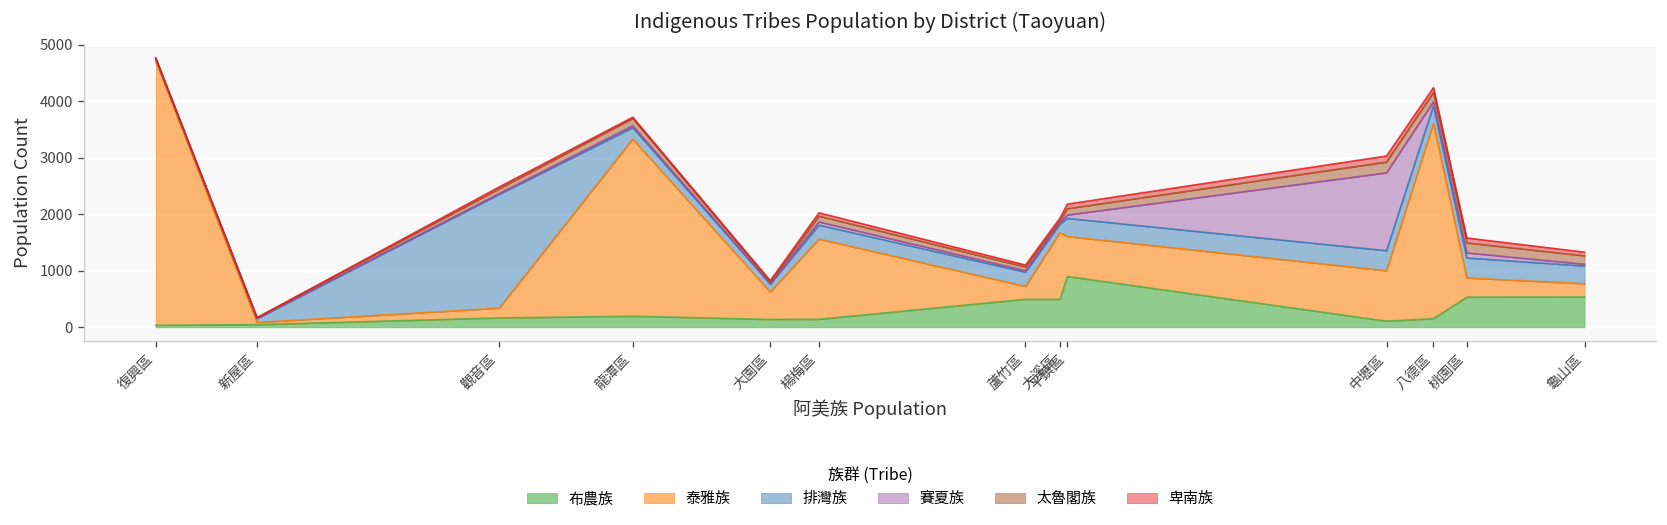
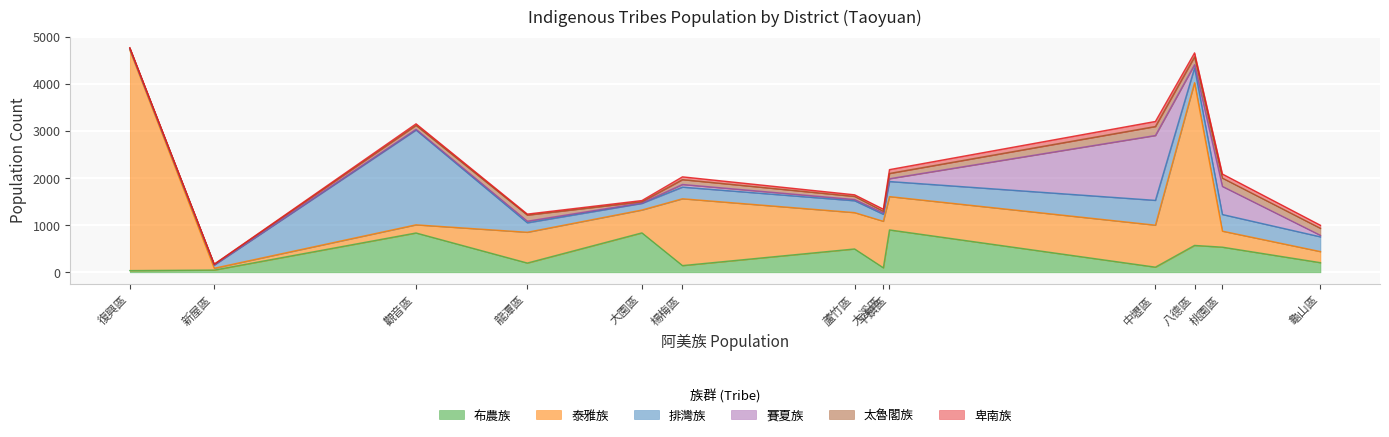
布農族, 觀音區: 200 -> 800
泰雅族, 龍潭區: 3100 -> 700
布農族, 大園區: 100 -> 800
泰雅族, 蘆竹區: 200 -> 800
布農族, 大溪區: 500 -> 100
泰雅族, 大溪區: 1200 -> 1000
排灣族, 中壢區: 400 -> 500
布農族, 八德區: 200 -> 600
賽夏族, 桃園區: 100 -> 600
布農族, 龜山區: 500 -> 200
